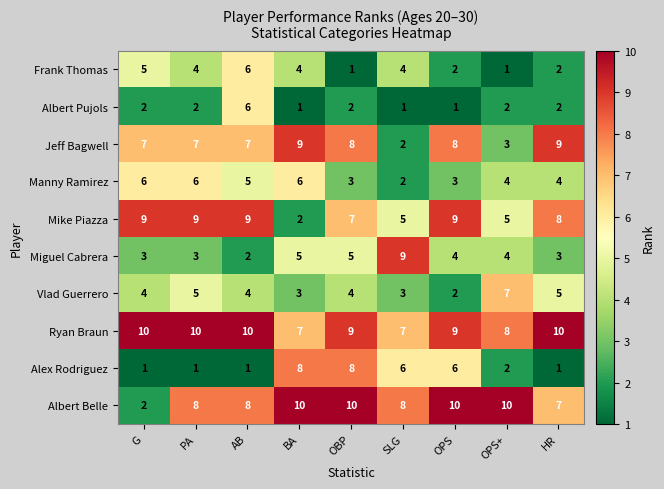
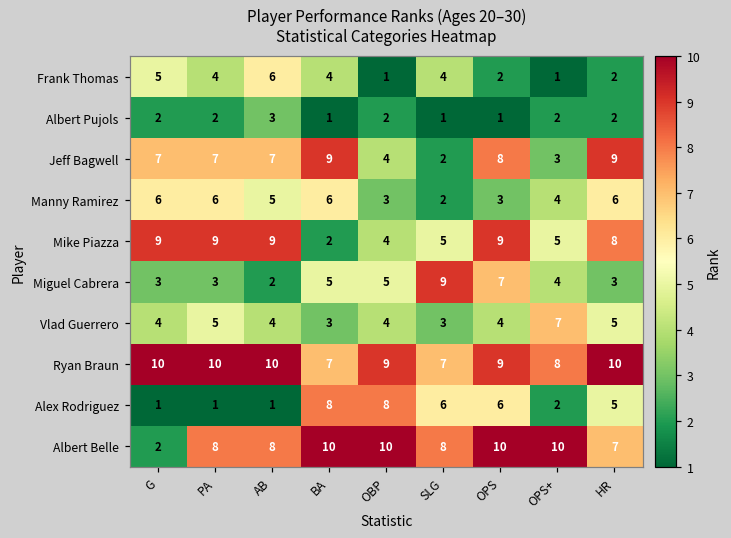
Albert Pujols, AB: 6 -> 3
Jeff Bagwell, OBP: 8 -> 4
Manny Ramirez, HR: 4 -> 6
Mike Piazza, OBP: 7 -> 4
Miguel Cabrera, OPS: 4 -> 7
Vlad Guerrero, OPS: 2 -> 4
Alex Rodriguez, HR: 1 -> 5
